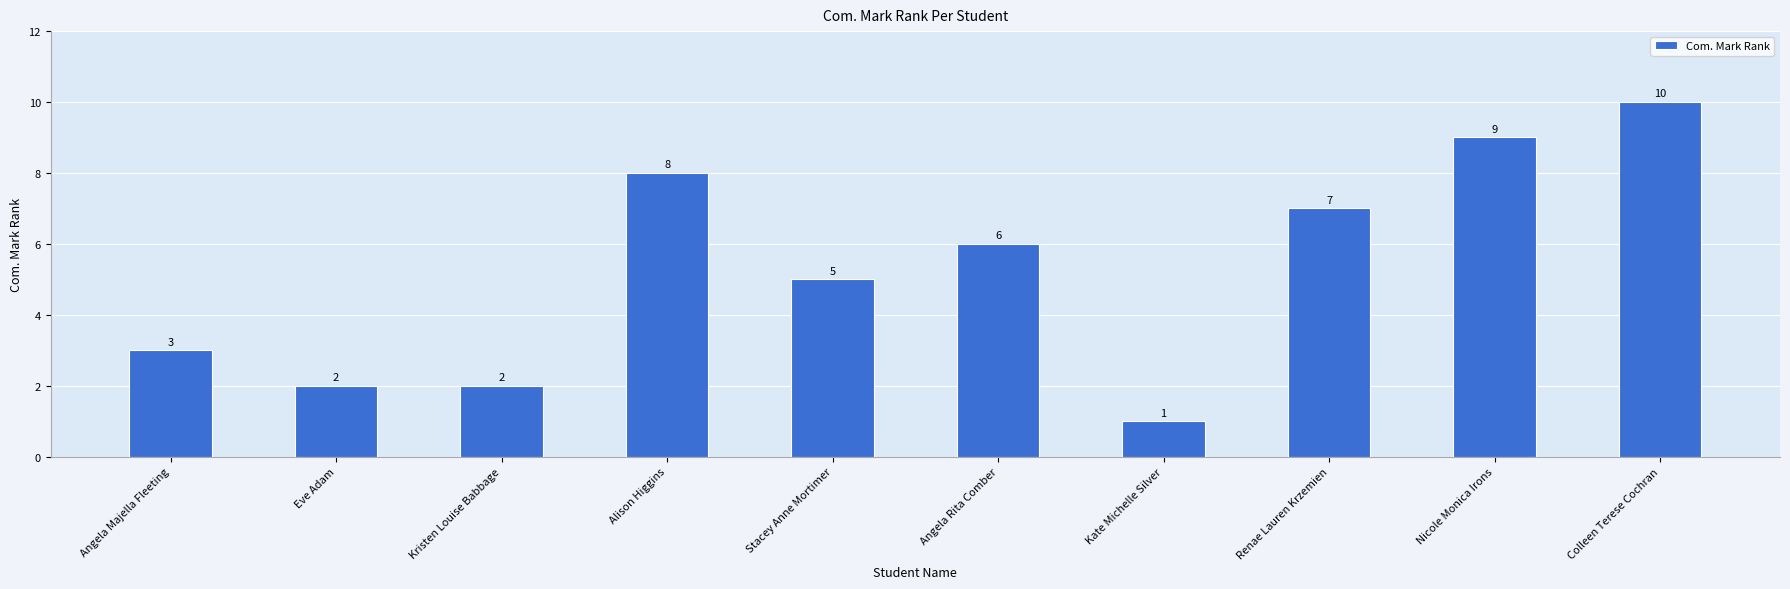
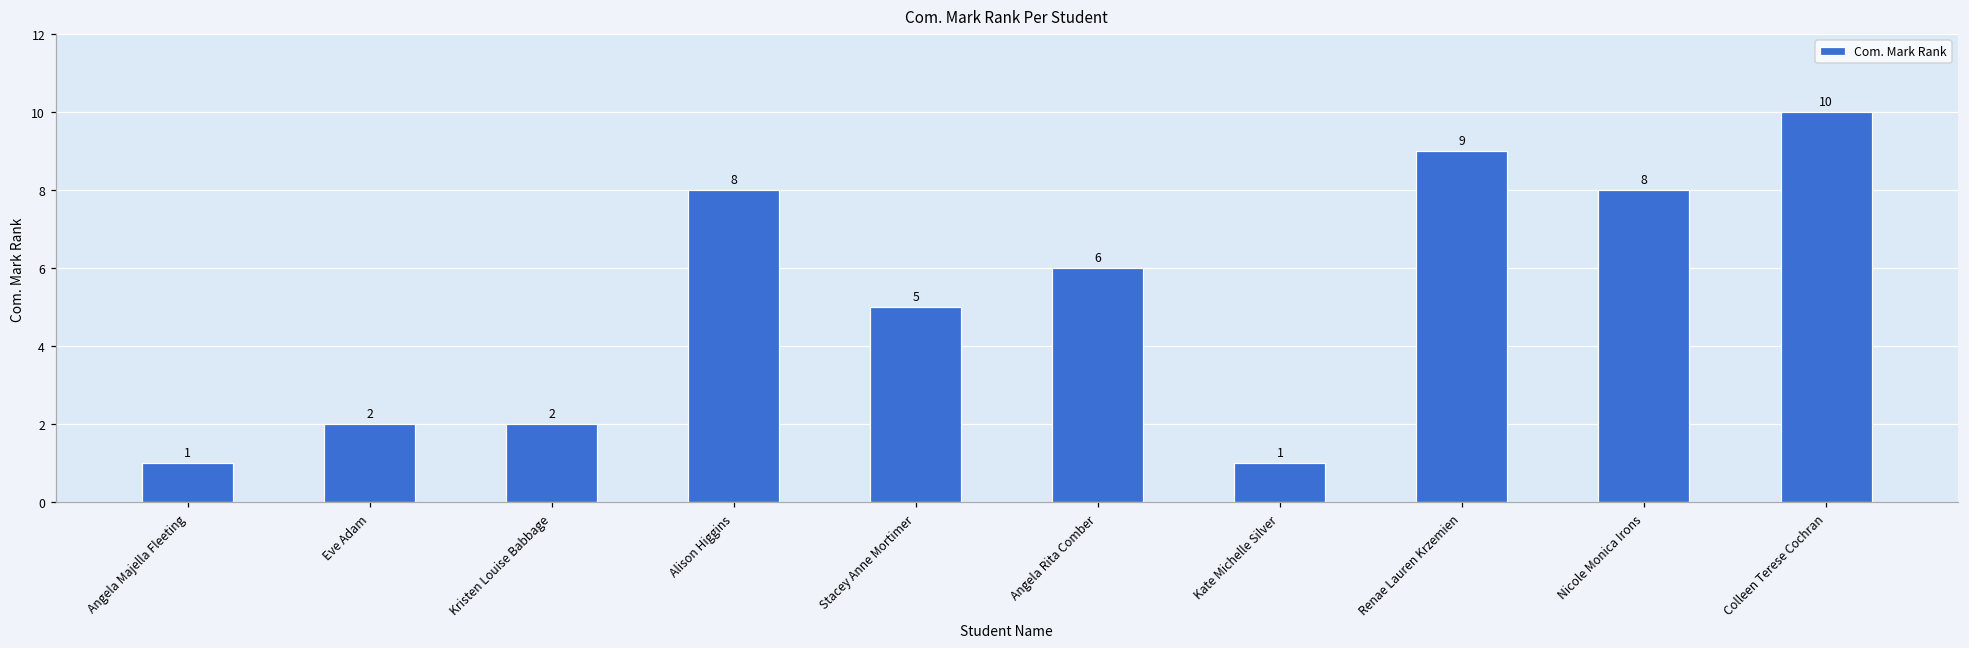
Angela Majella Fleeting: 3 -> 1
Renae Lauren Krzemien: 7 -> 9
Nicole Monica Irons: 9 -> 8
